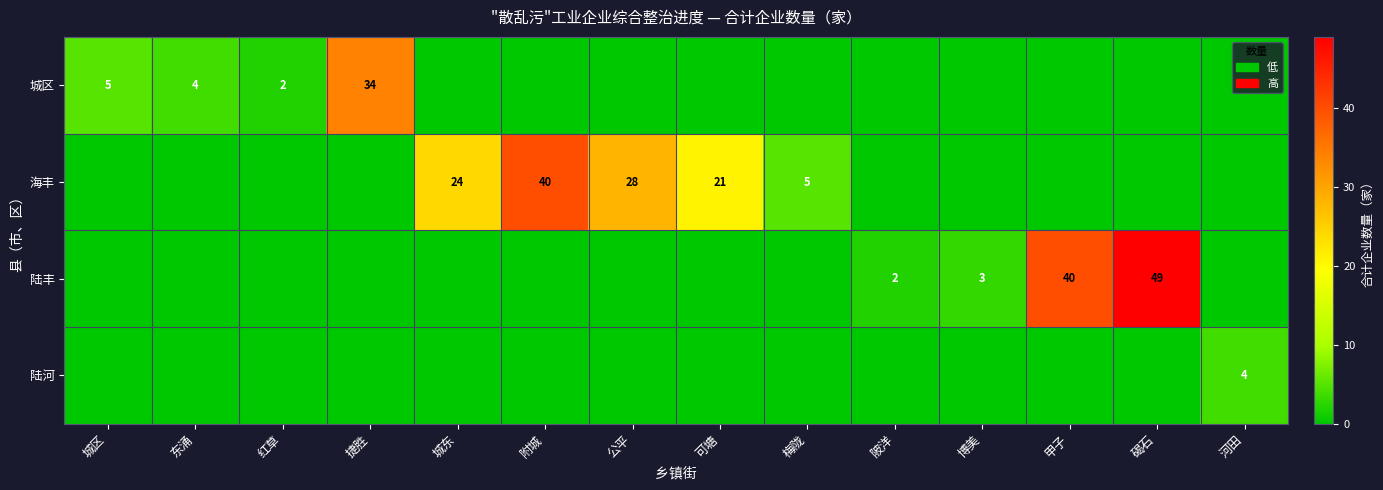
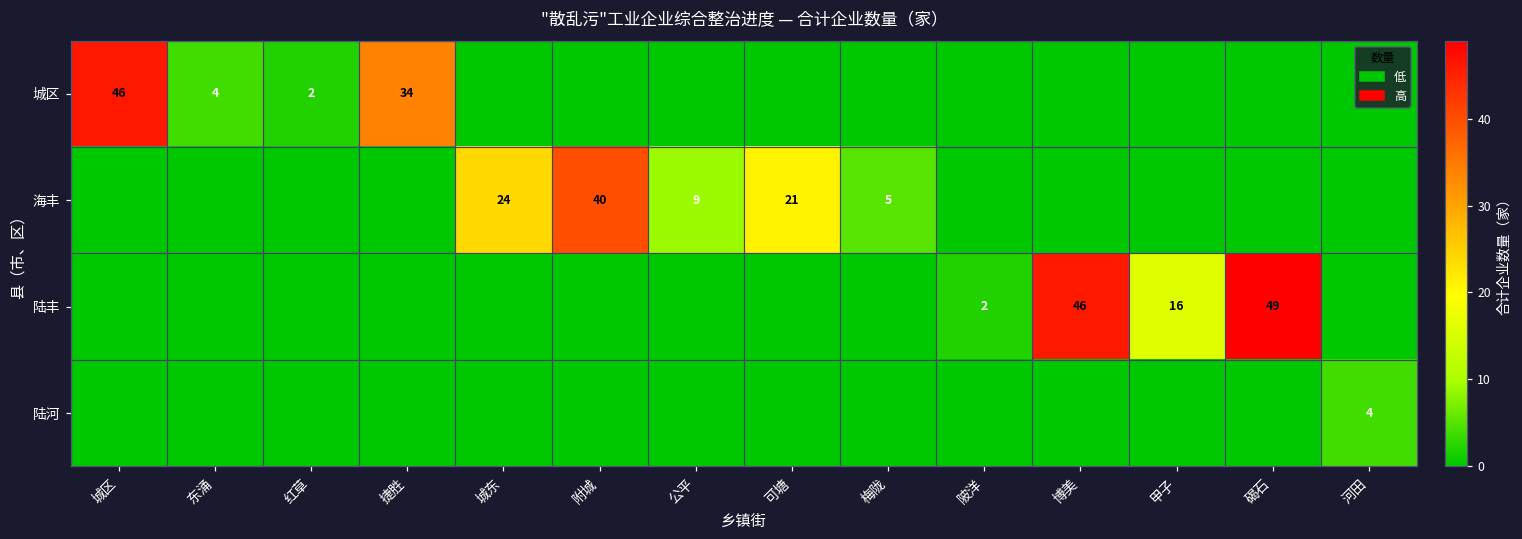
城区, 城区: 5 -> 46
海丰, 公平: 28 -> 9
陆丰, 博美: 3 -> 46
陆丰, 甲子: 40 -> 16
